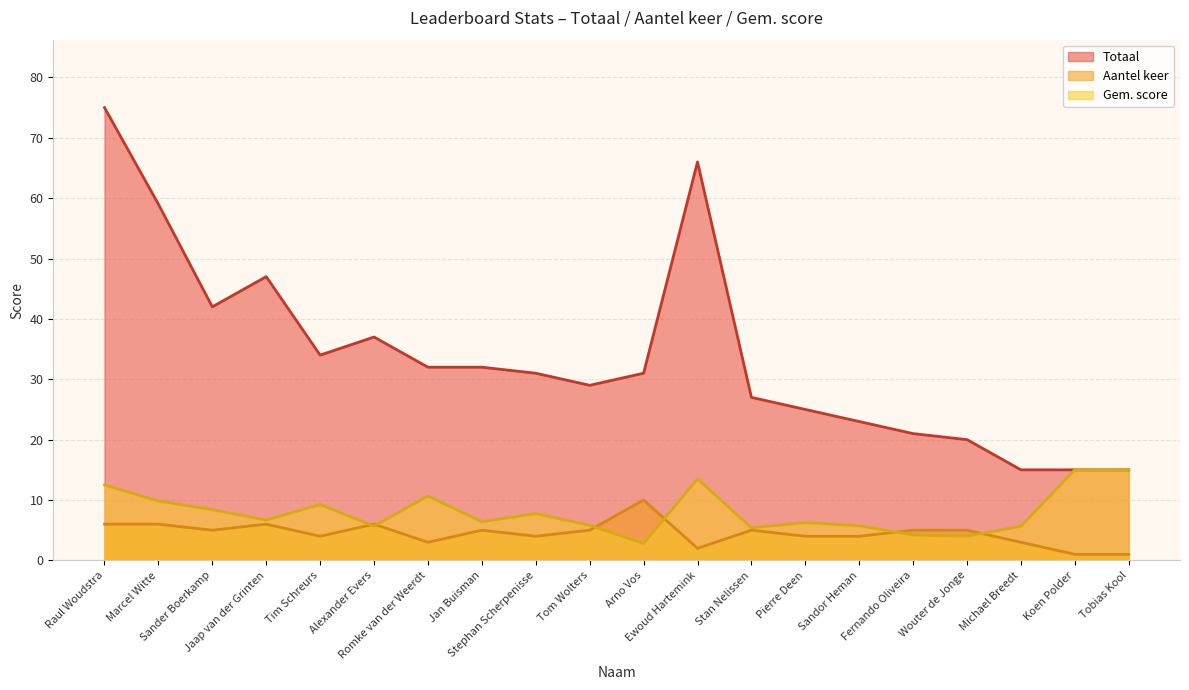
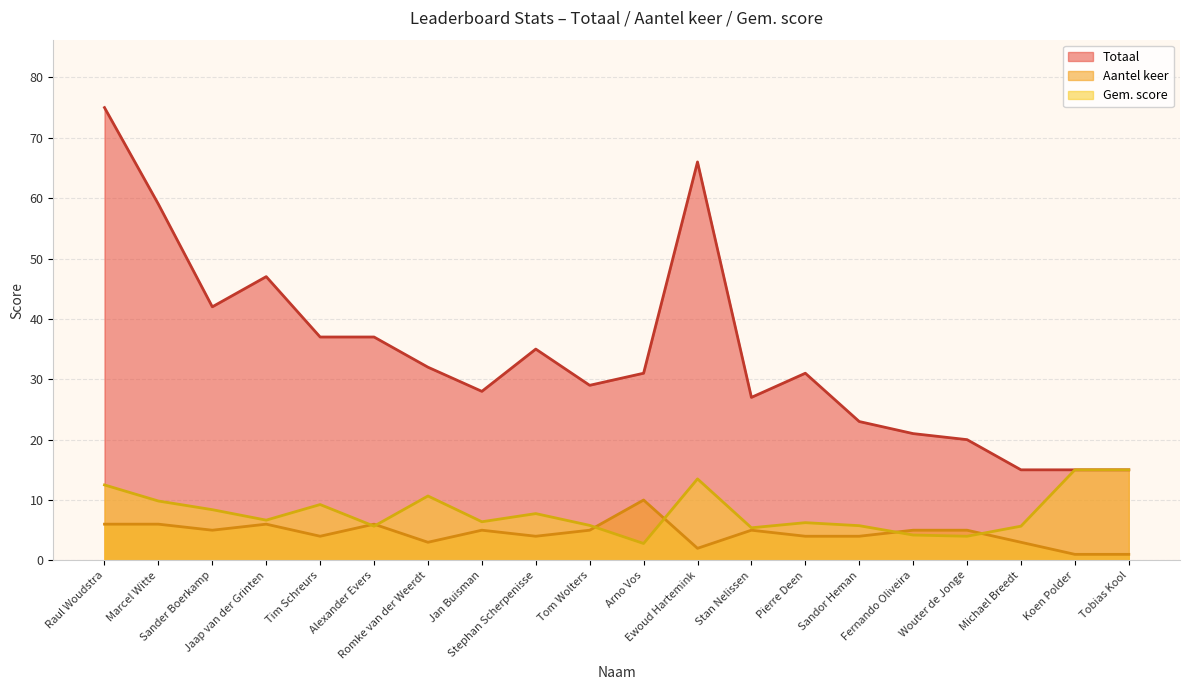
Totaal, Tim Schreurs: 34 -> 37
Totaal, Jan Buisman: 32 -> 28
Totaal, Stephan Scherpenisse: 31 -> 35
Totaal, Pierre Deen: 25 -> 31
